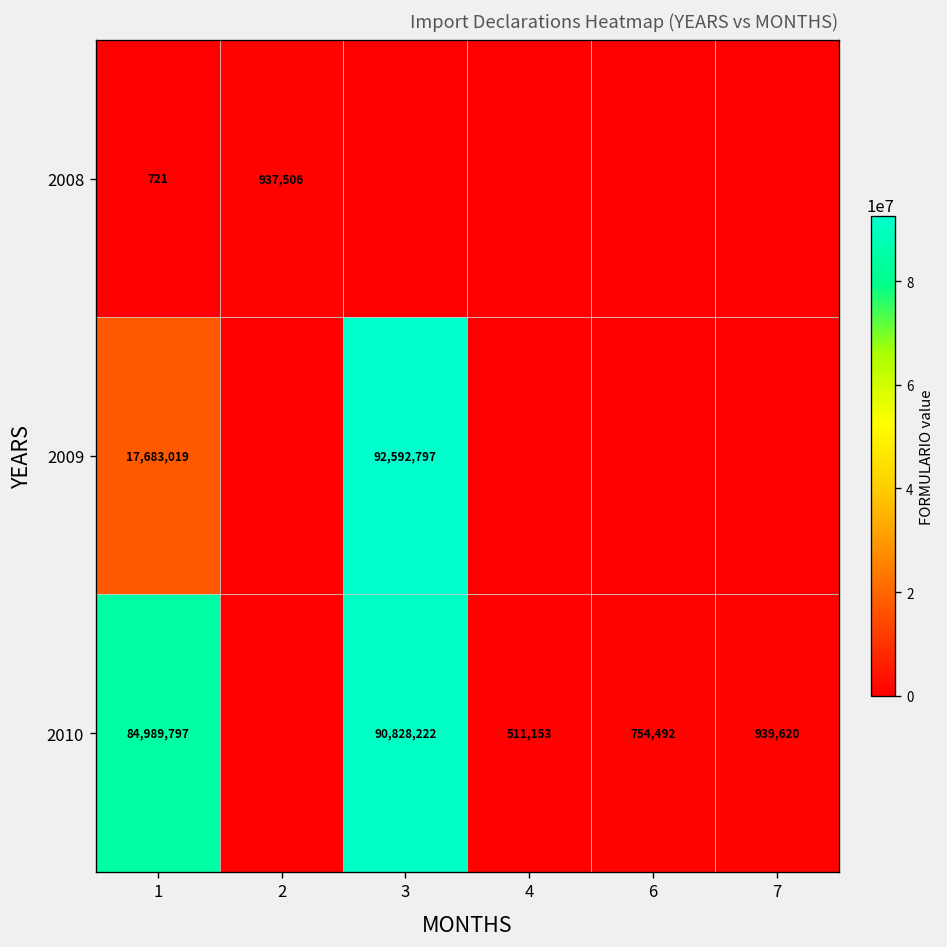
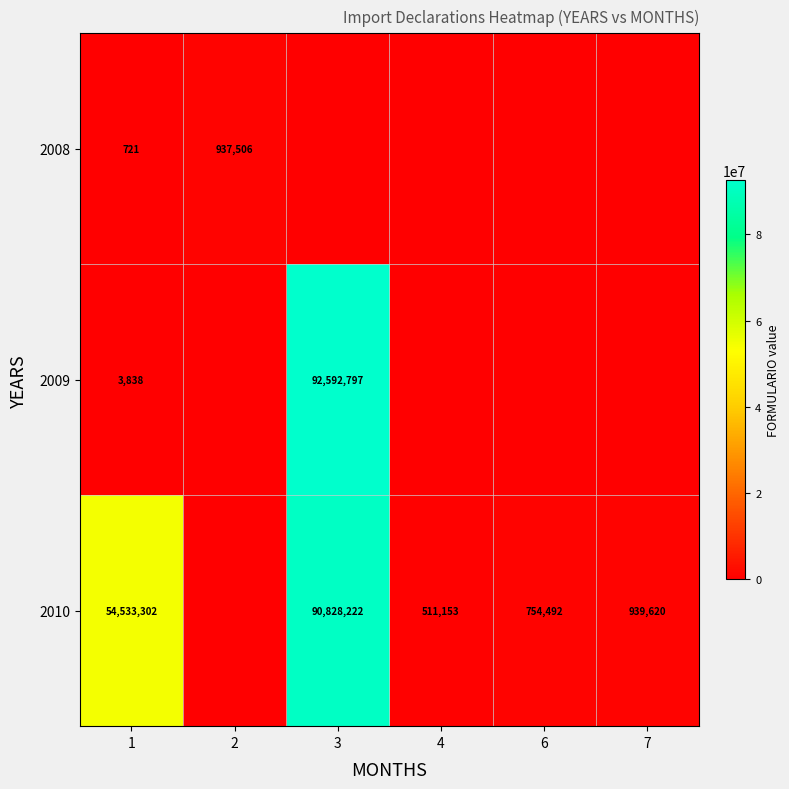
2009, 1: 17,683,019 -> 3,838
2010, 1: 84,989,797 -> 54,533,302
